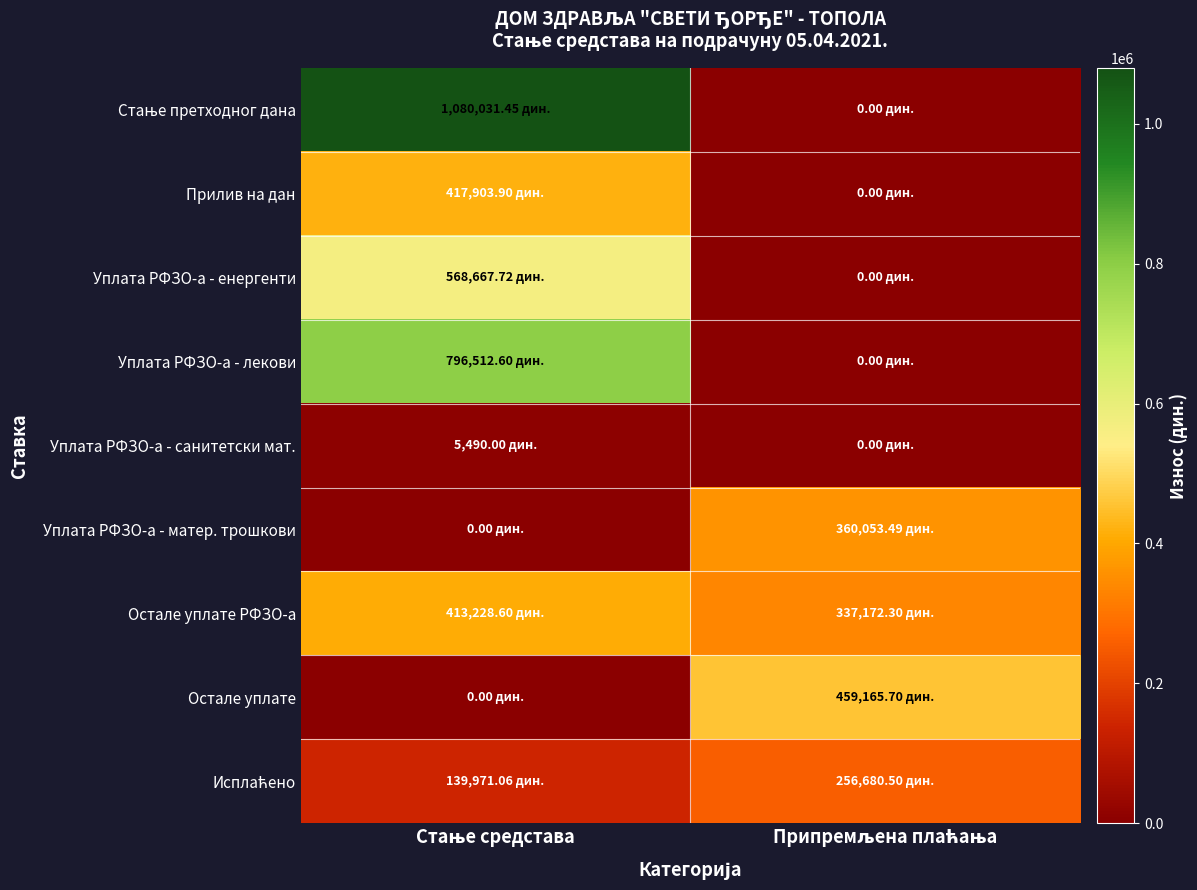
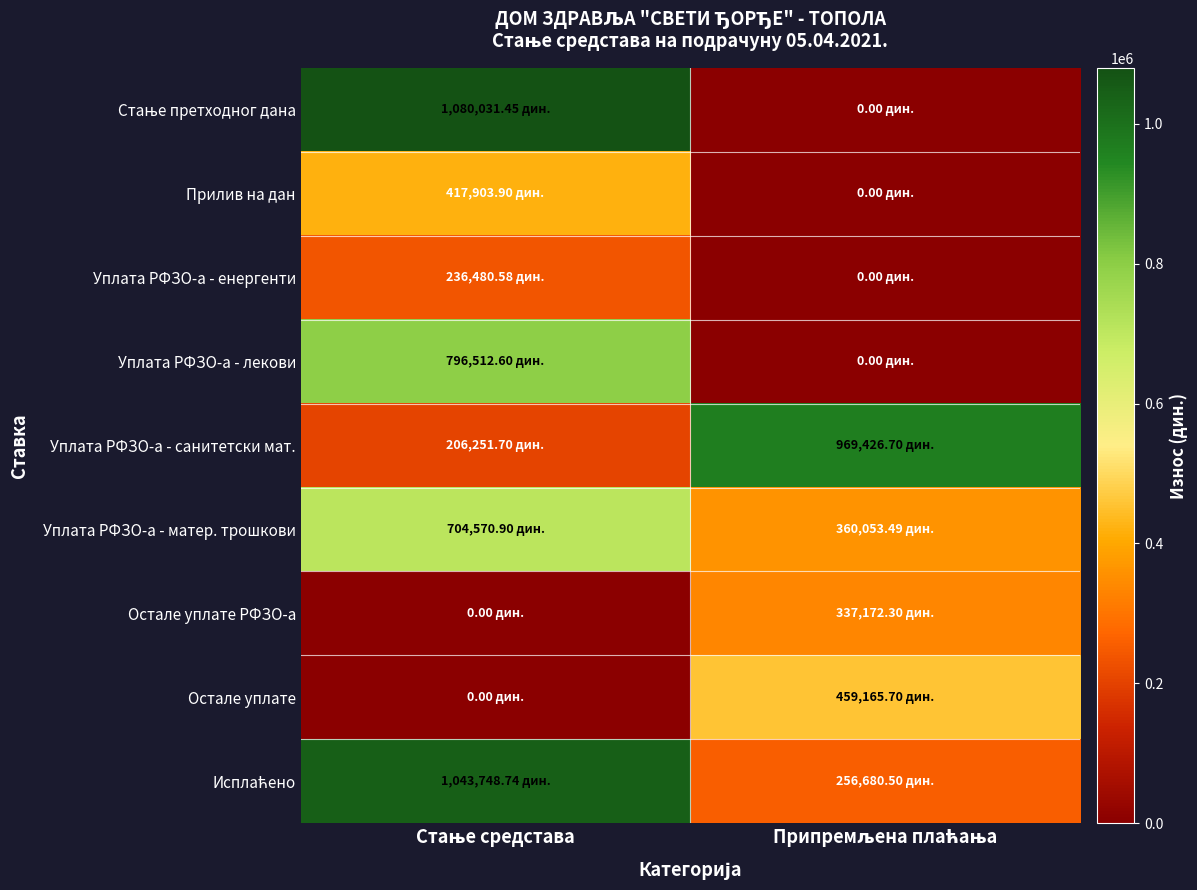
Уплата РФЗО-а - енергенти, Стање средстава: 568,667.72 -> 236,480.58
Уплата РФЗО-а - санитетски мат., Стање средстава: 5,490.00 -> 206,251.70
Уплата РФЗО-а - санитетски мат., Припремљена плаћања: 0.00 -> 969,426.70
Уплата РФЗО-а - матер. трошкови, Стање средстава: 0.00 -> 704,570.90
Остале уплате РФЗО-а, Стање средстава: 413,228.60 -> 0.00
Исплаћено, Стање средстава: 139,971.06 -> 1,043,748.74
